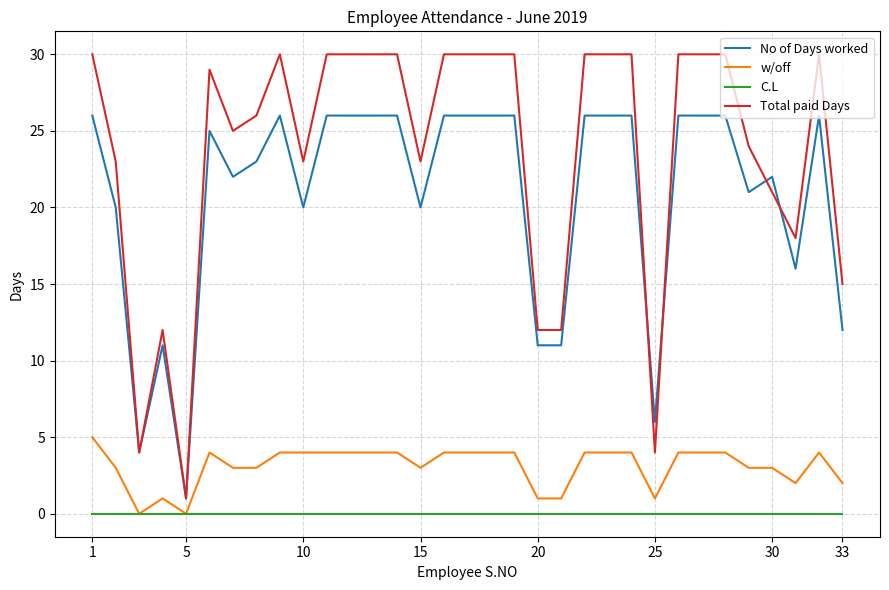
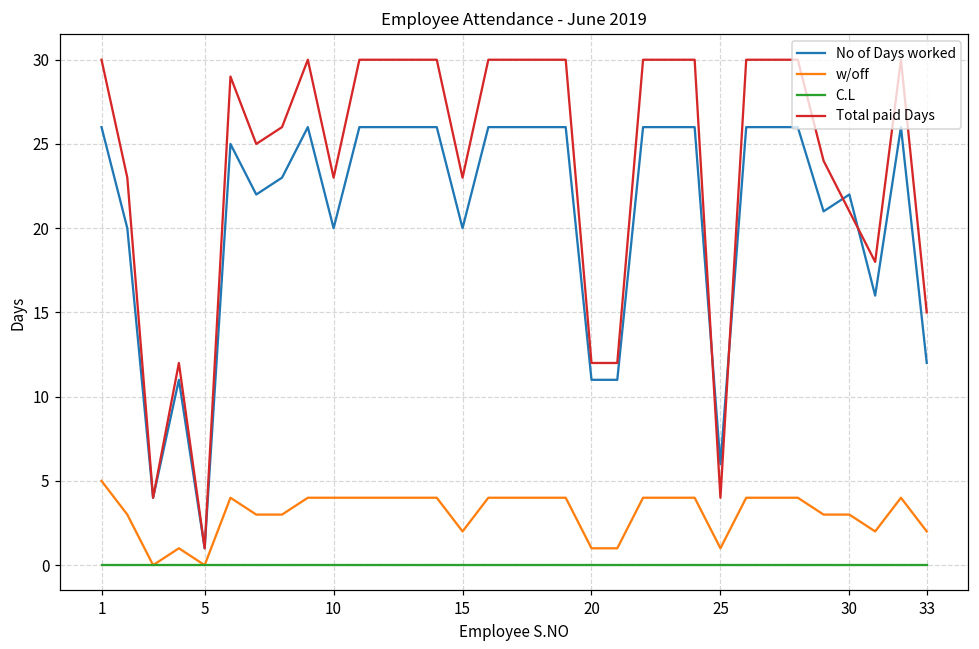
w/off, 15: 3 -> 2
